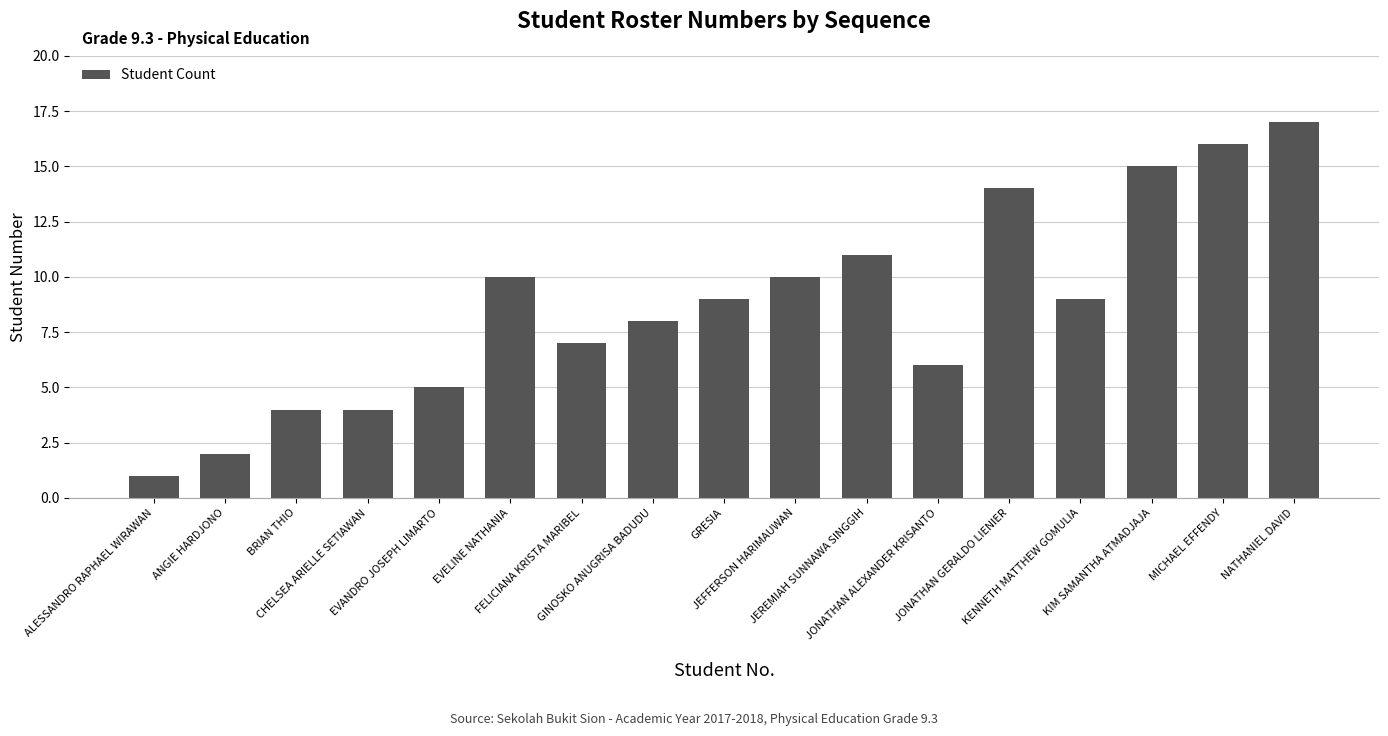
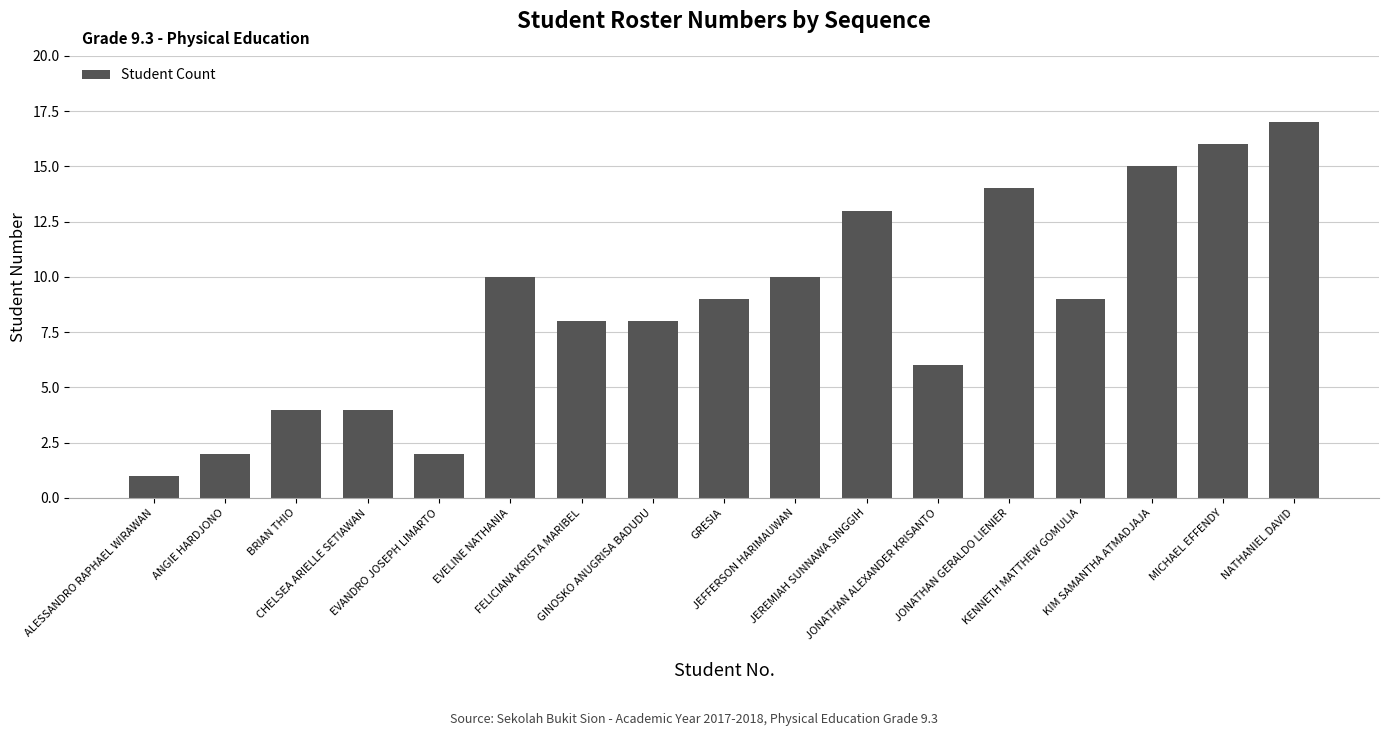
EVANDRO JOSEPH LIMARTO: 5 -> 2
FELICIANA KRISTA MARIBEL: 7 -> 8
JEREMIAH SUNNAWA SINGGIH: 11 -> 13
